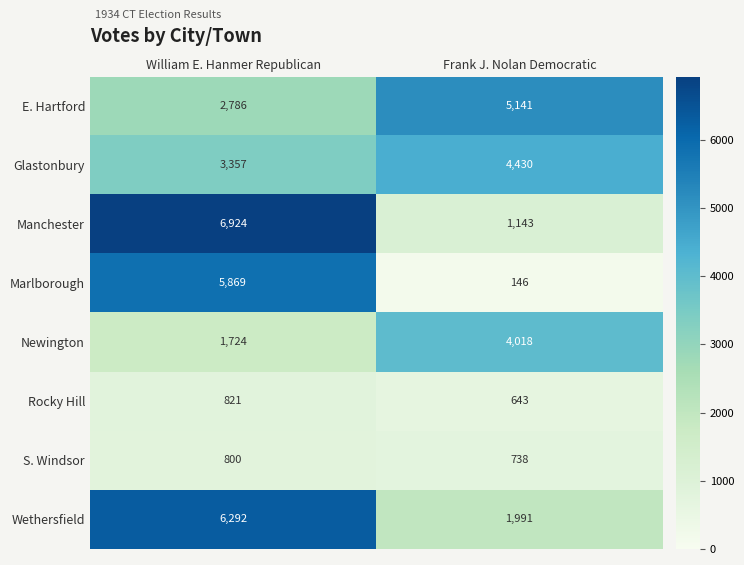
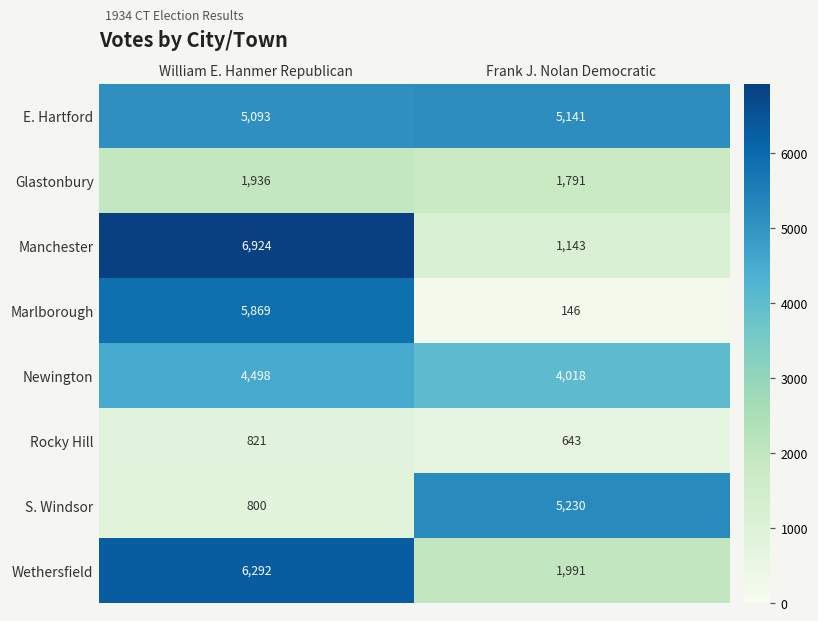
E. Hartford, William E. Hanmer Republican: 2,786 -> 5,093
Glastonbury, William E. Hanmer Republican: 3,357 -> 1,936
Glastonbury, Frank J. Nolan Democratic: 4,430 -> 1,791
Newington, William E. Hanmer Republican: 1,724 -> 4,498
S. Windsor, Frank J. Nolan Democratic: 738 -> 5,230
